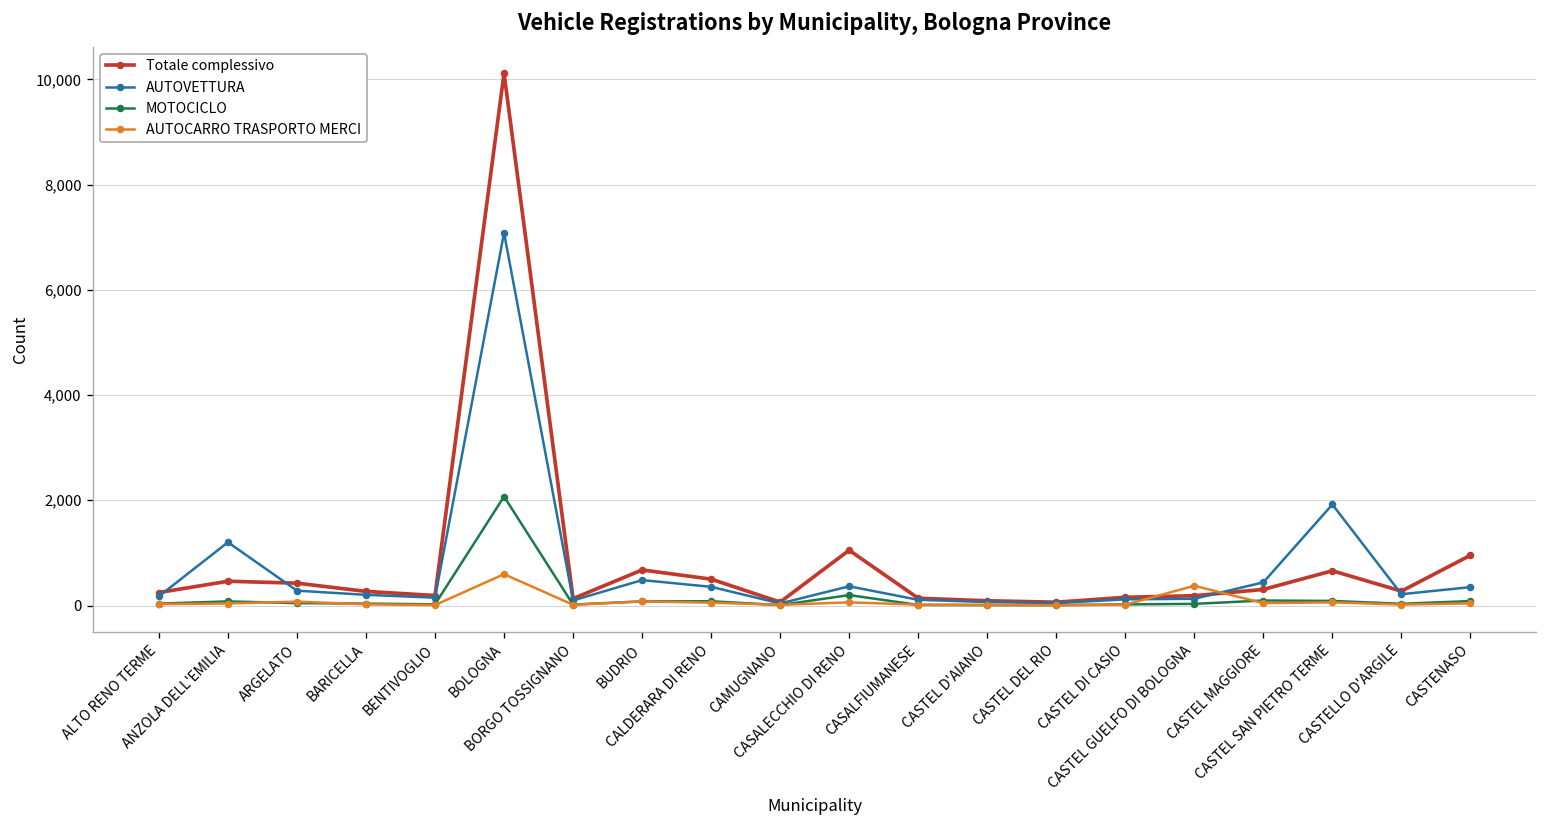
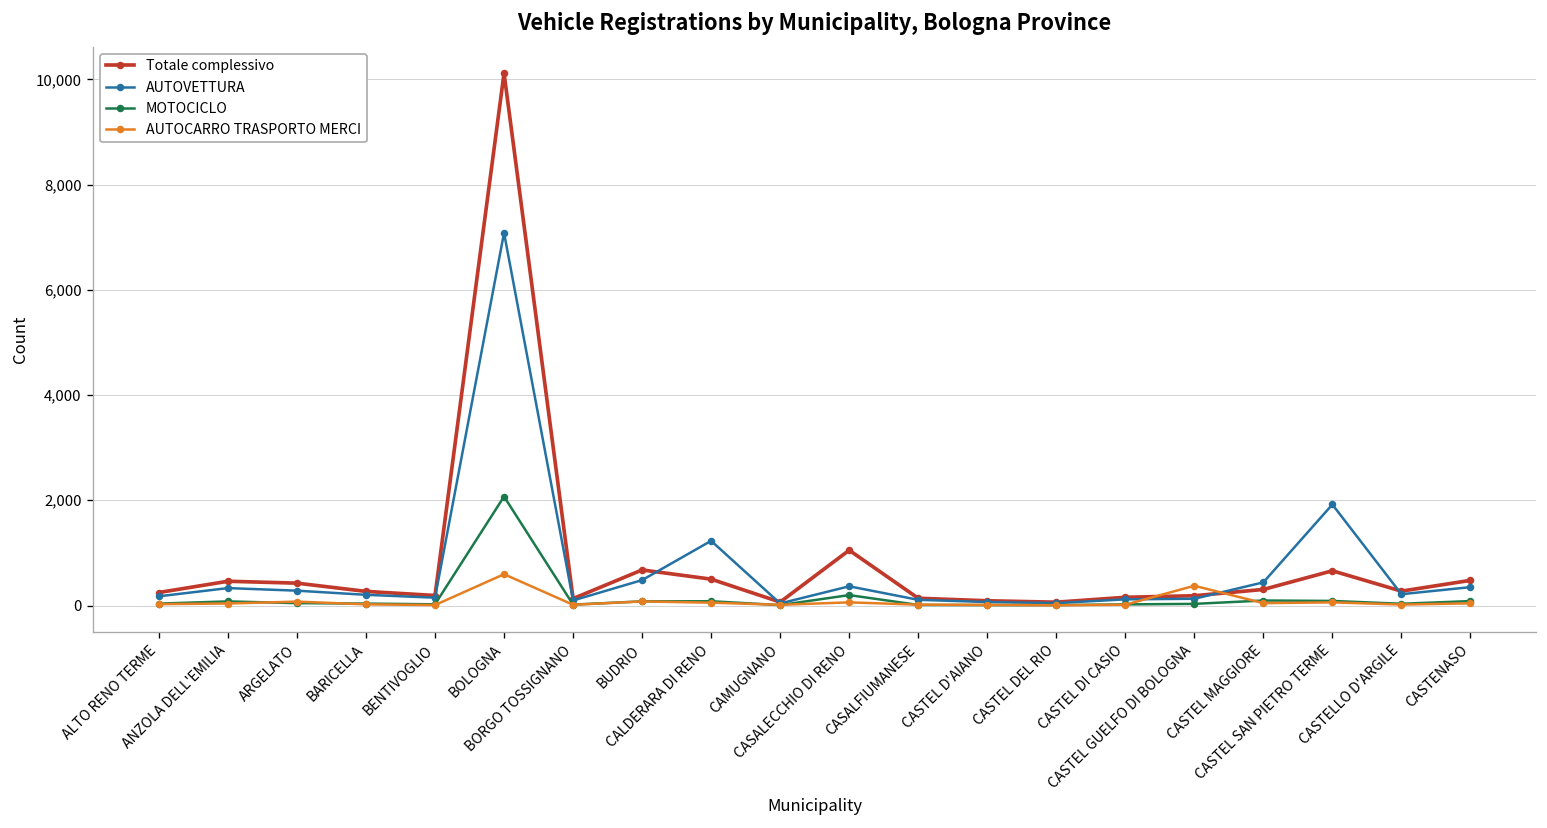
AUTOVETTURA, ANZOLA DELL'EMILIA: 1,200 -> 300
AUTOVETTURA, CALDERARA DI RENO: 400 -> 1,200
Totale complessivo, CASTENASO: 1,000 -> 500
